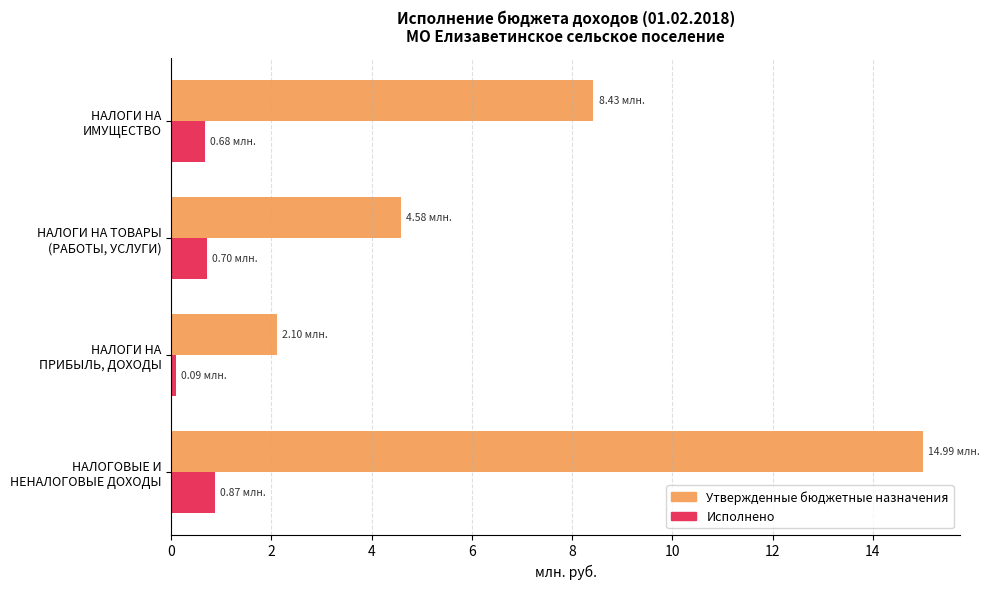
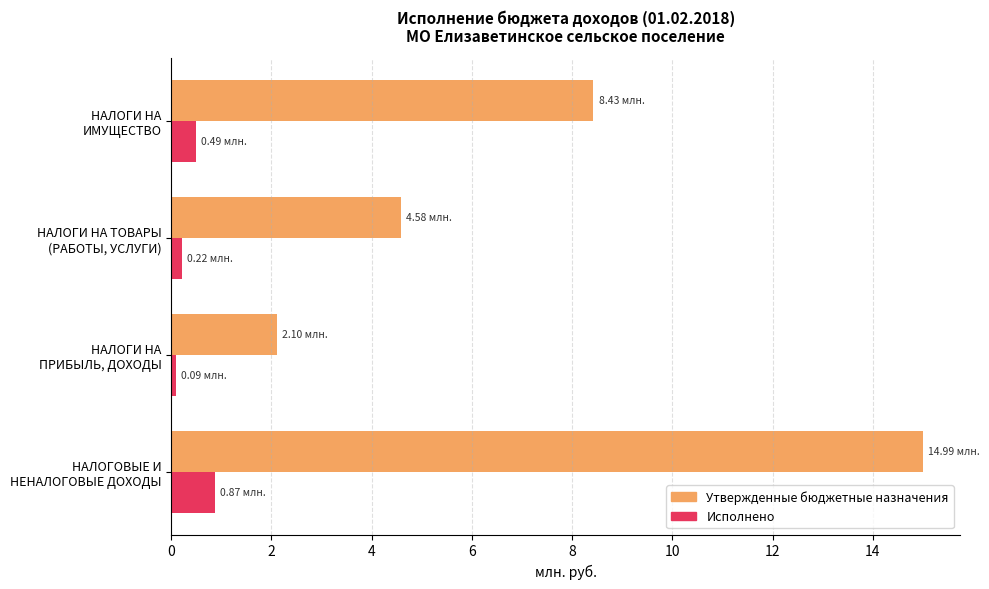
Исполнено, НАЛОГИ НА ИМУЩЕСТВО: 0.68 -> 0.49
Исполнено, НАЛОГИ НА ТОВАРЫ (РАБОТЫ, УСЛУГИ): 0.70 -> 0.22
